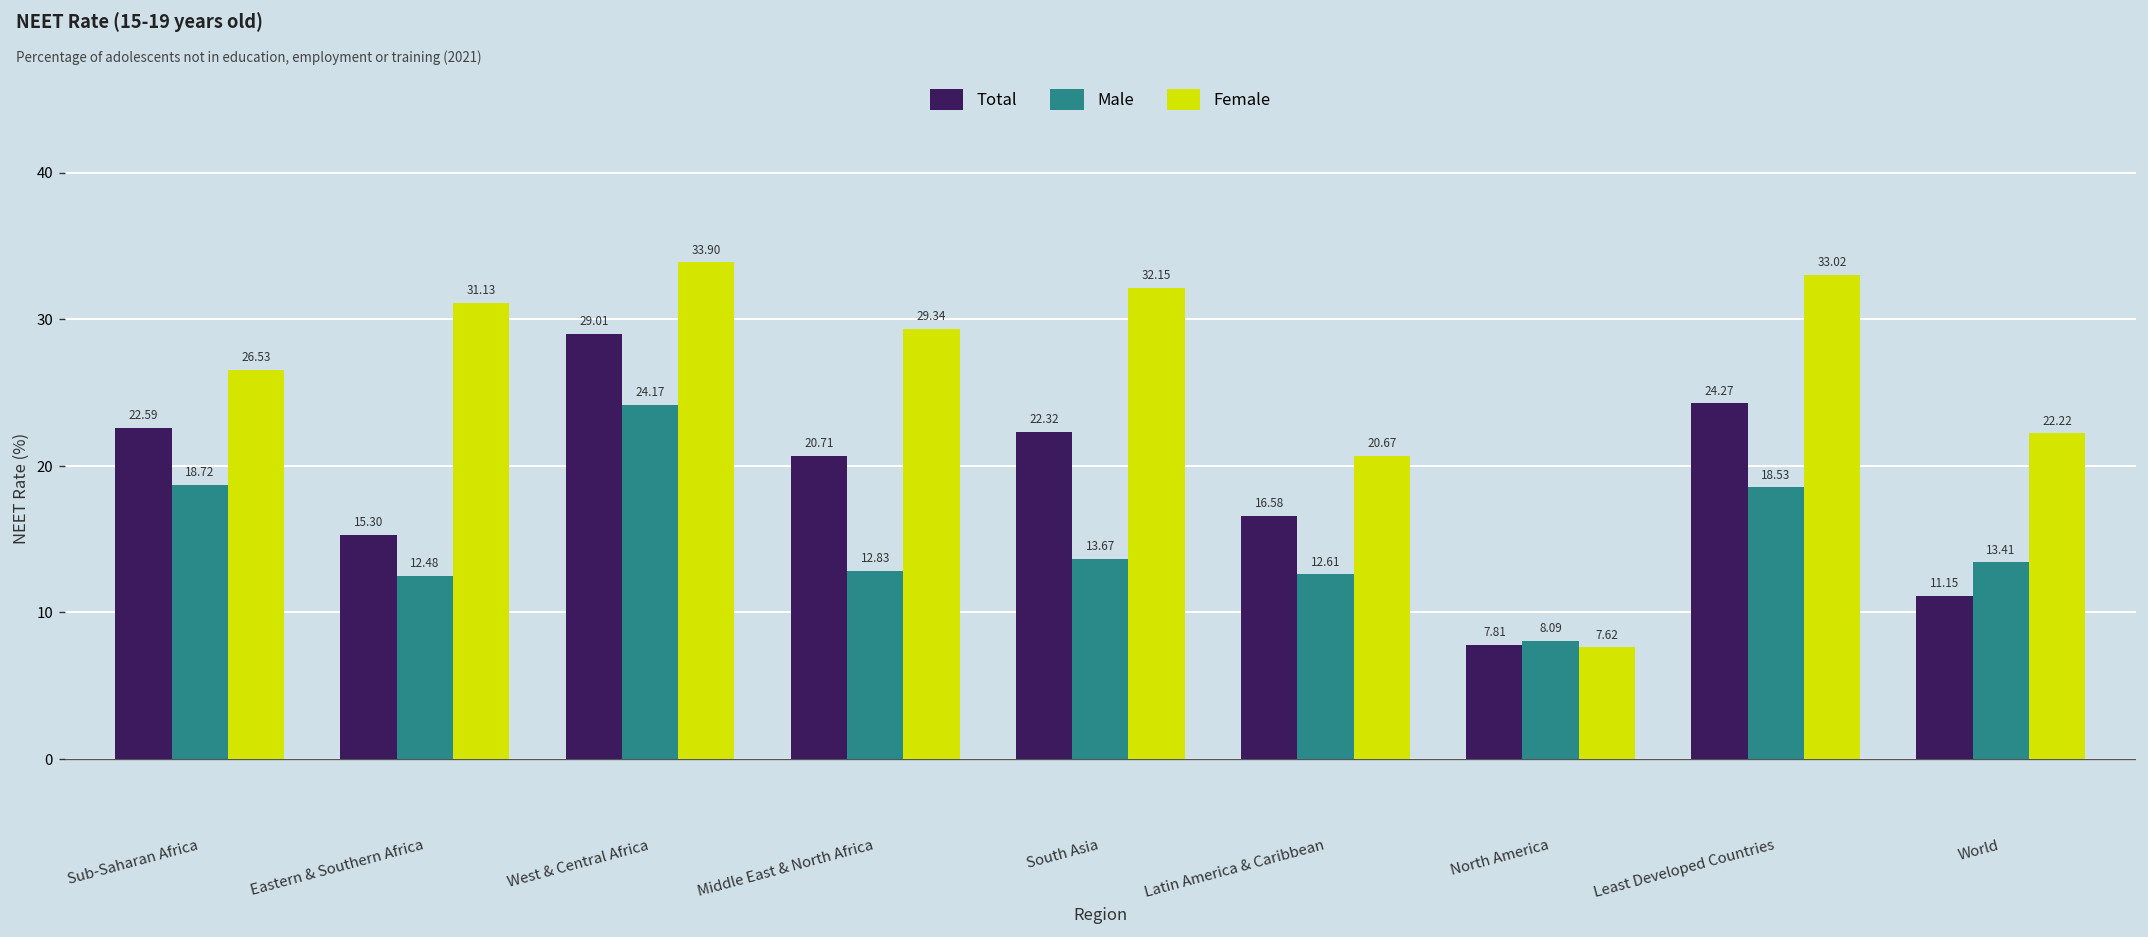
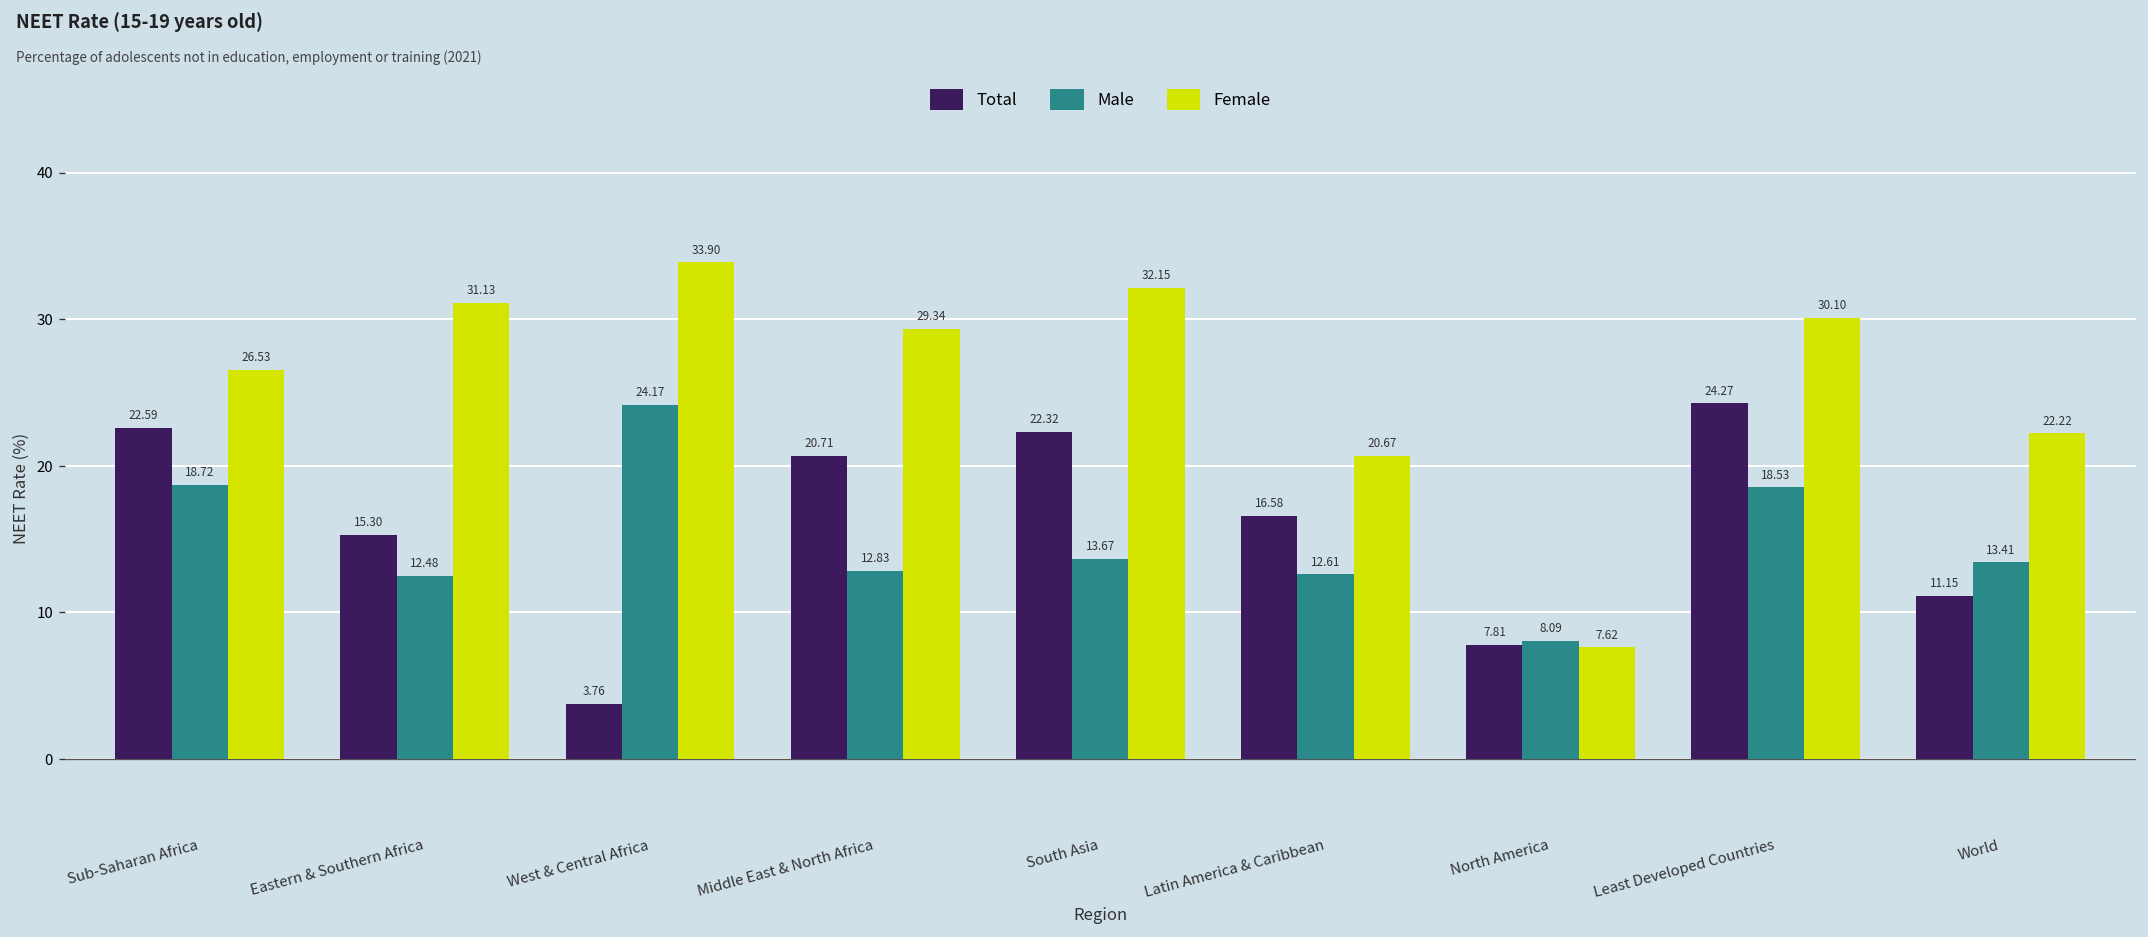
Total, West & Central Africa: 29.01 -> 3.76
Female, Least Developed Countries: 33.02 -> 30.10
